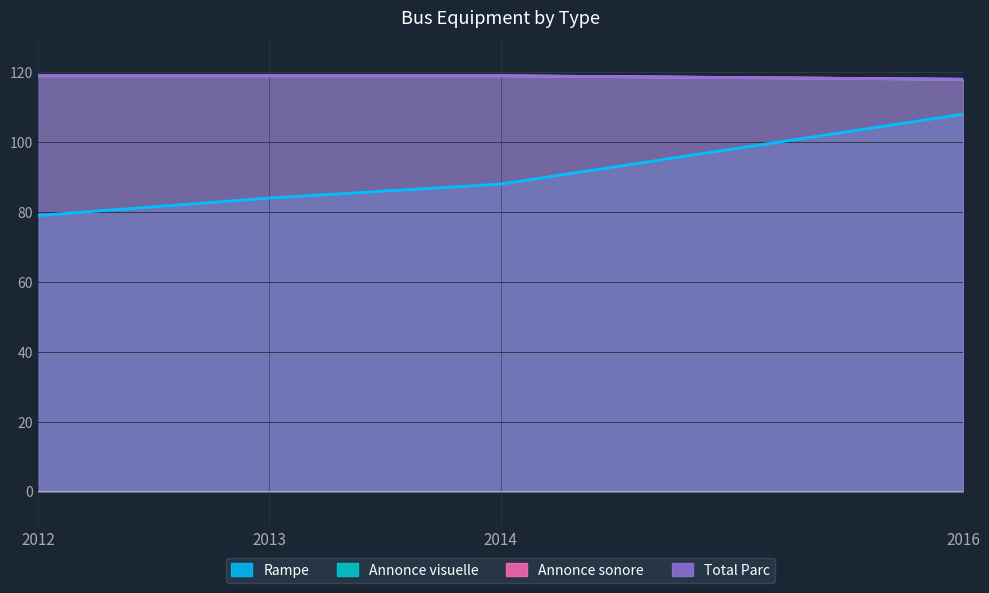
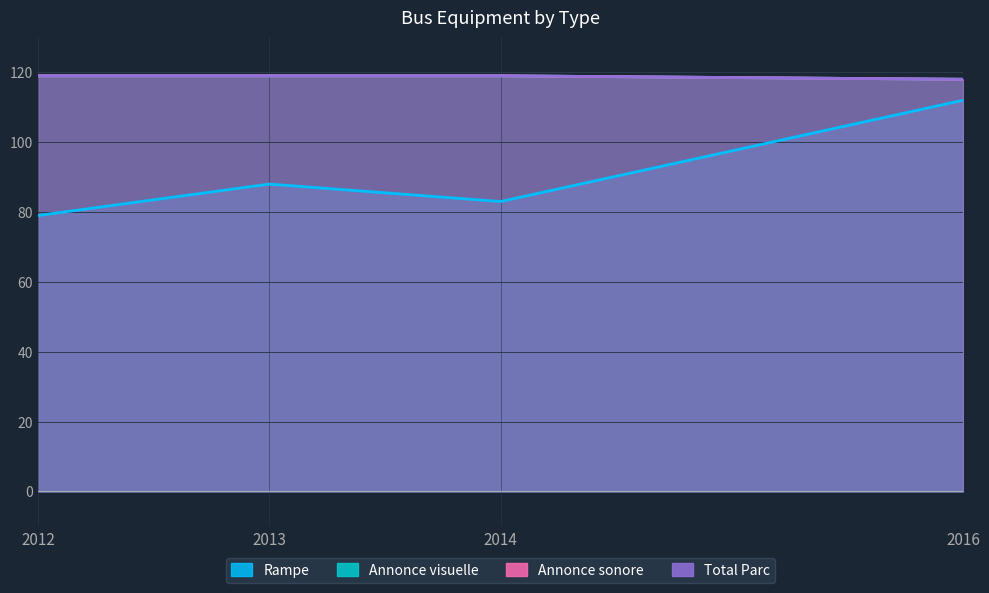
Rampe, 2013: 84 -> 88
Rampe, 2014: 88 -> 83
Rampe, 2016: 108 -> 112
